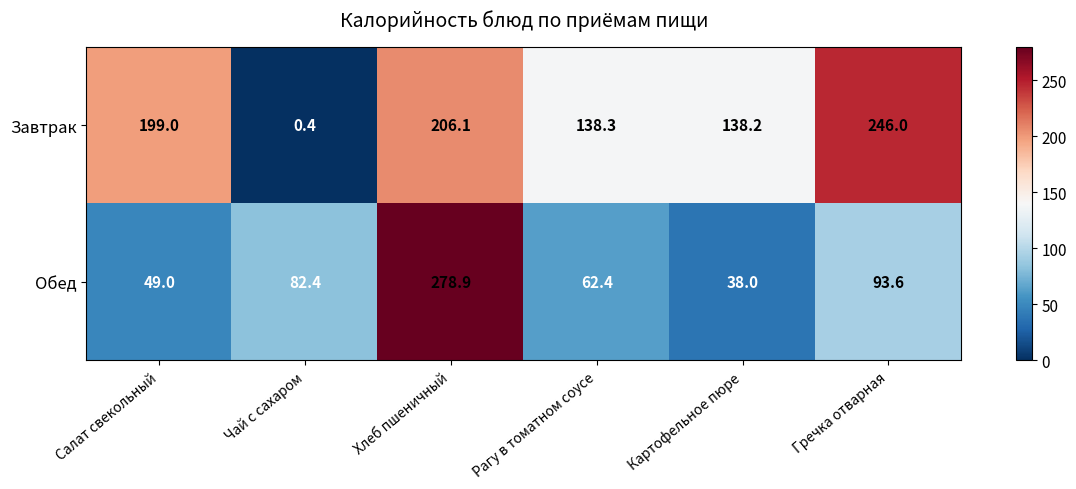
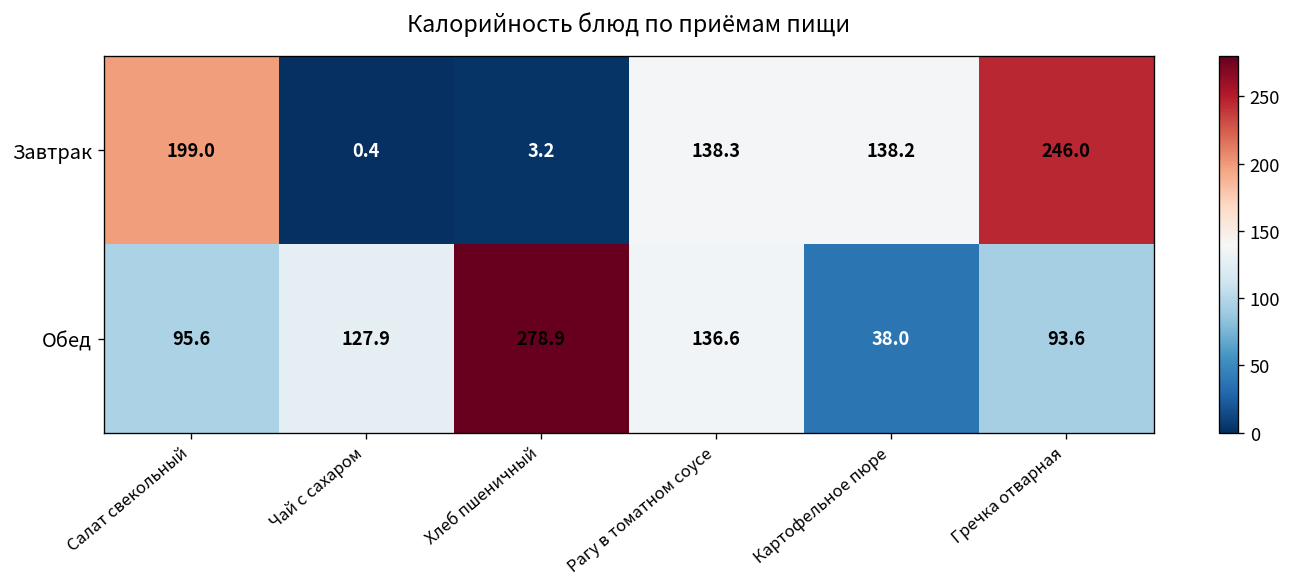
Завтрак, Хлеб пшеничный: 206.1 -> 3.2
Обед, Салат свекольный: 49.0 -> 95.6
Обед, Чай с сахаром: 82.4 -> 127.9
Обед, Рагу в томатном соусе: 62.4 -> 136.6
